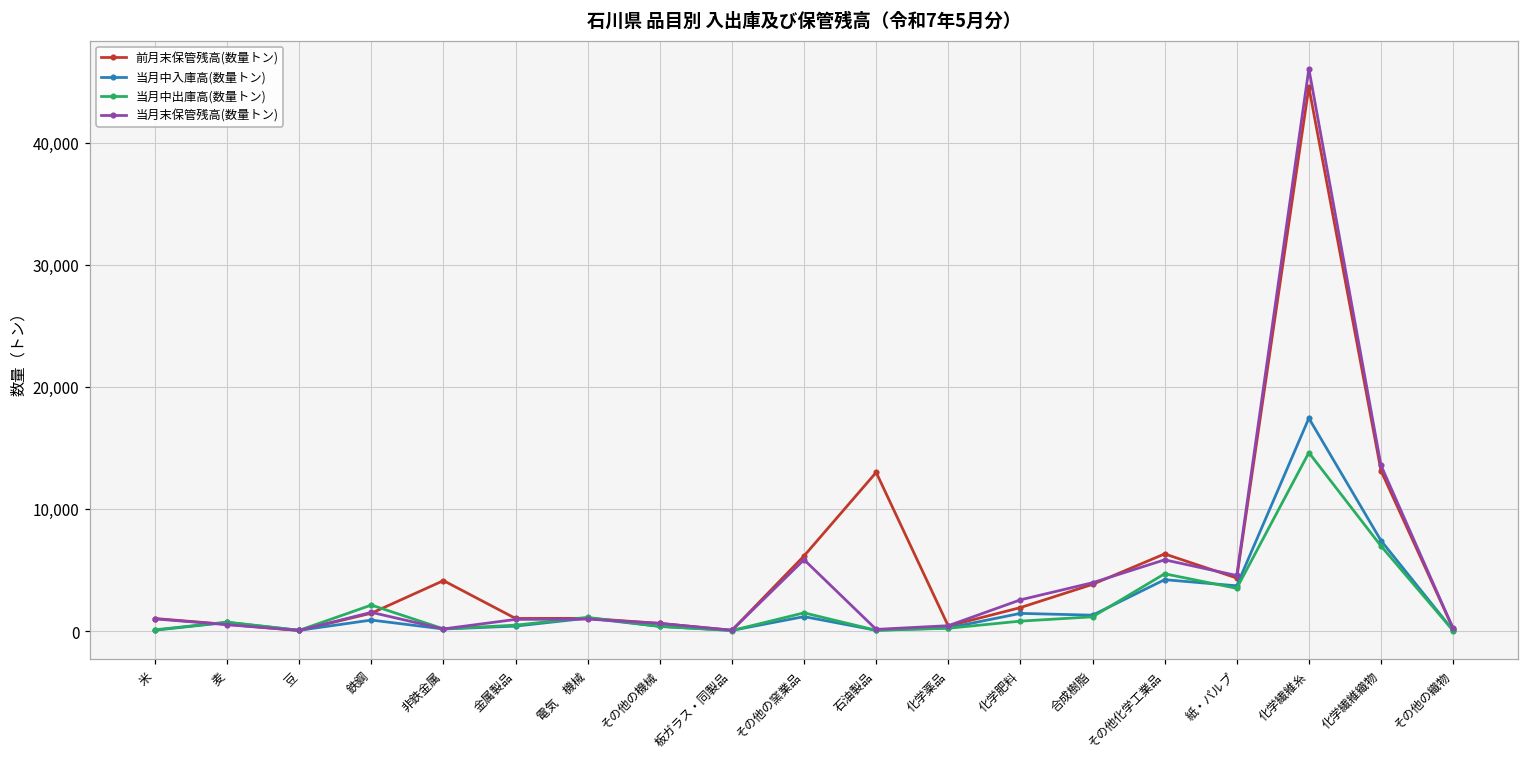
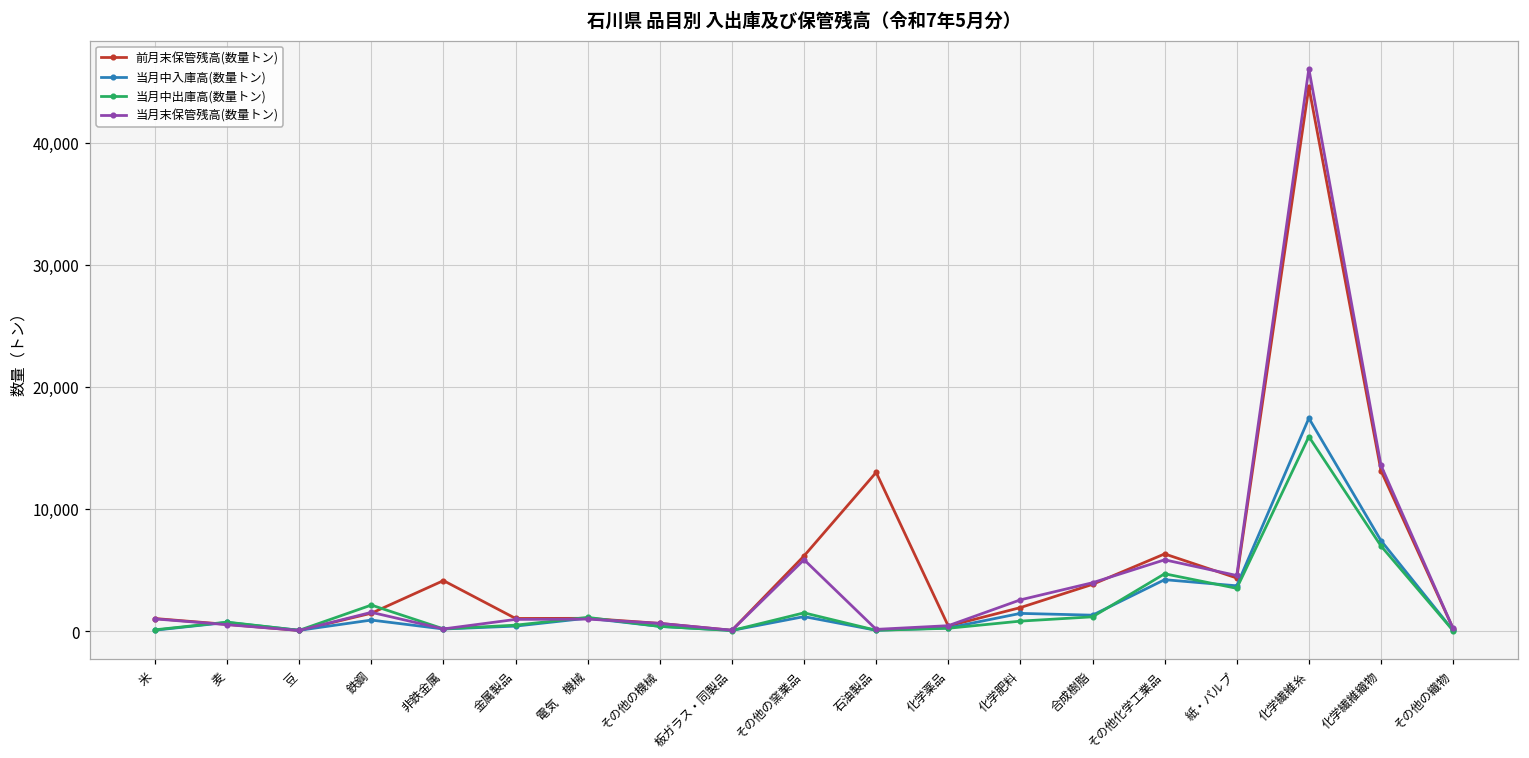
当月中出庫高(数量トン), 化学繊維糸: 14,600 -> 15,900
